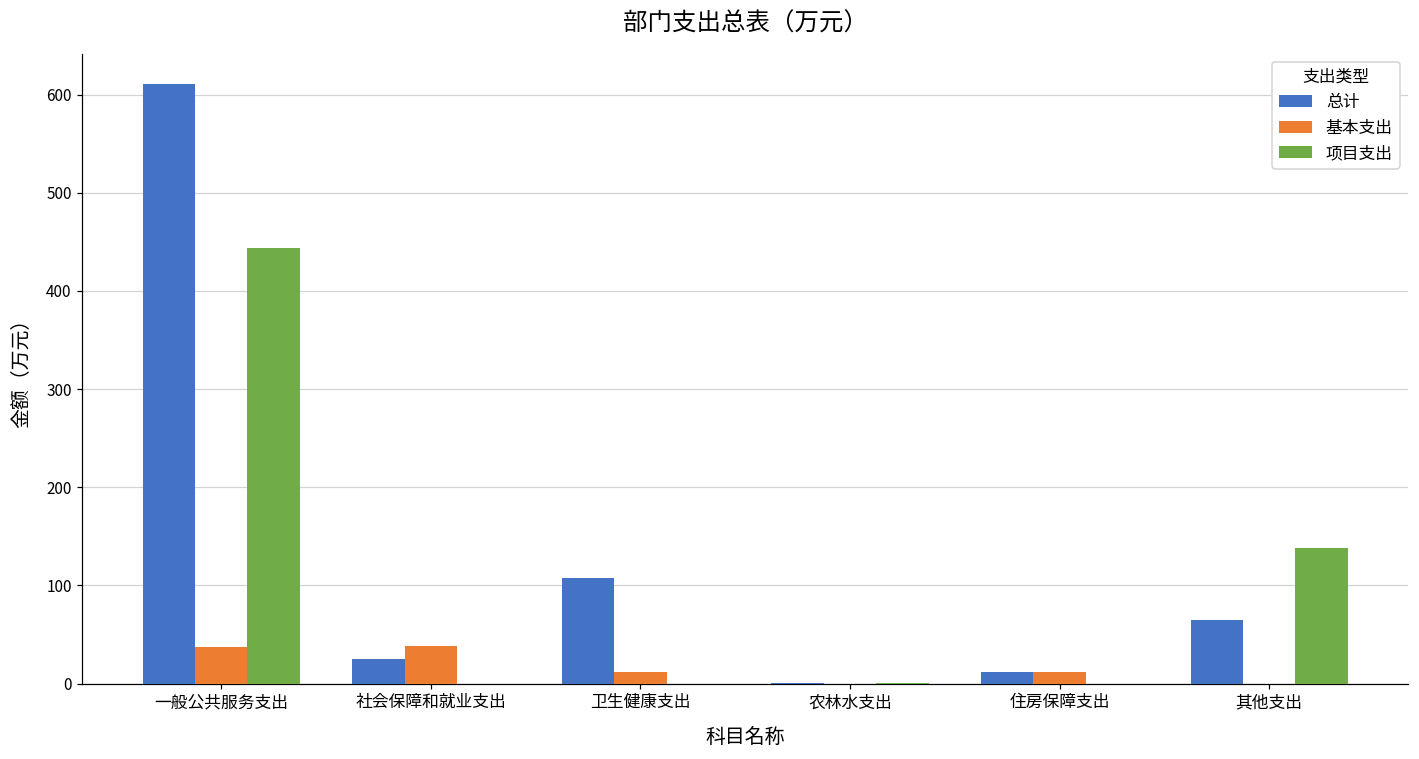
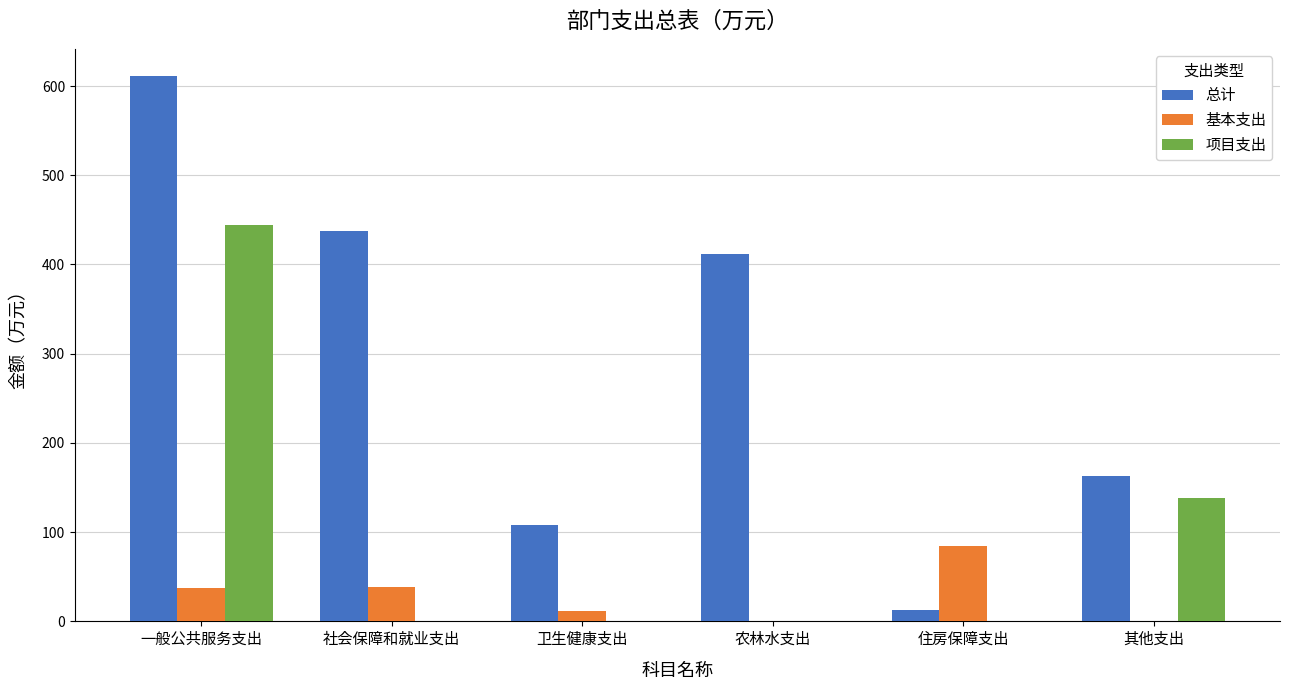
总计, 社会保障和就业支出: 30 -> 440
总计, 农林水支出: 0 -> 410
基本支出, 住房保障支出: 10 -> 80
总计, 其他支出: 70 -> 160
